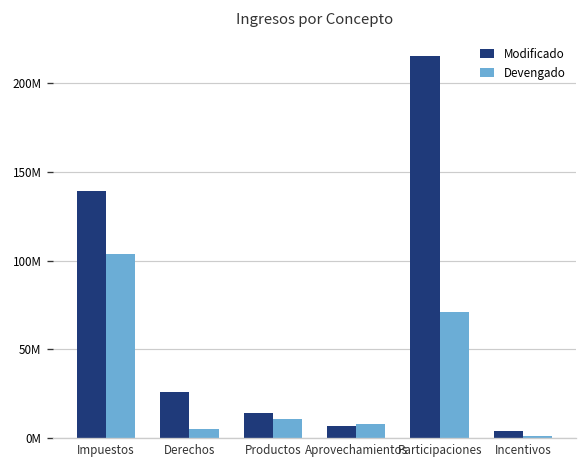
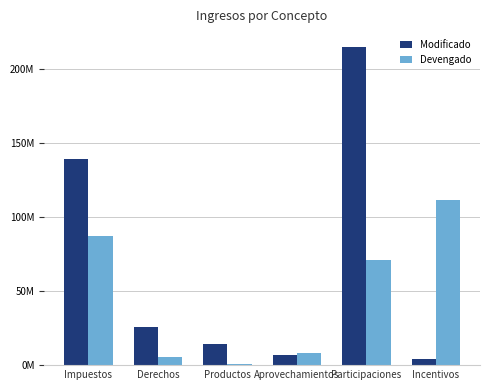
Devengado, Impuestos: 104000000 -> 87000000
Devengado, Productos: 11000000 -> 1000000
Devengado, Incentivos: 1000000 -> 112000000
